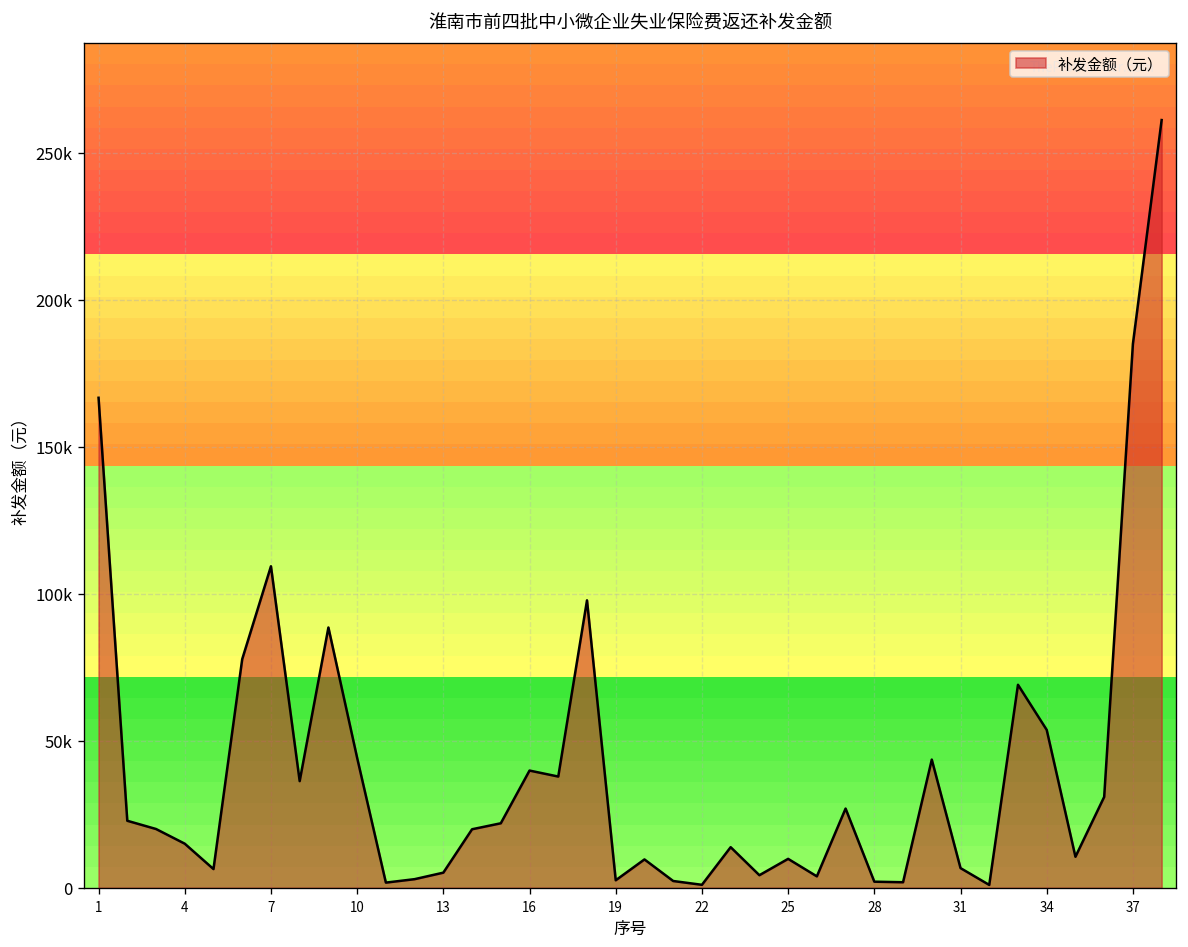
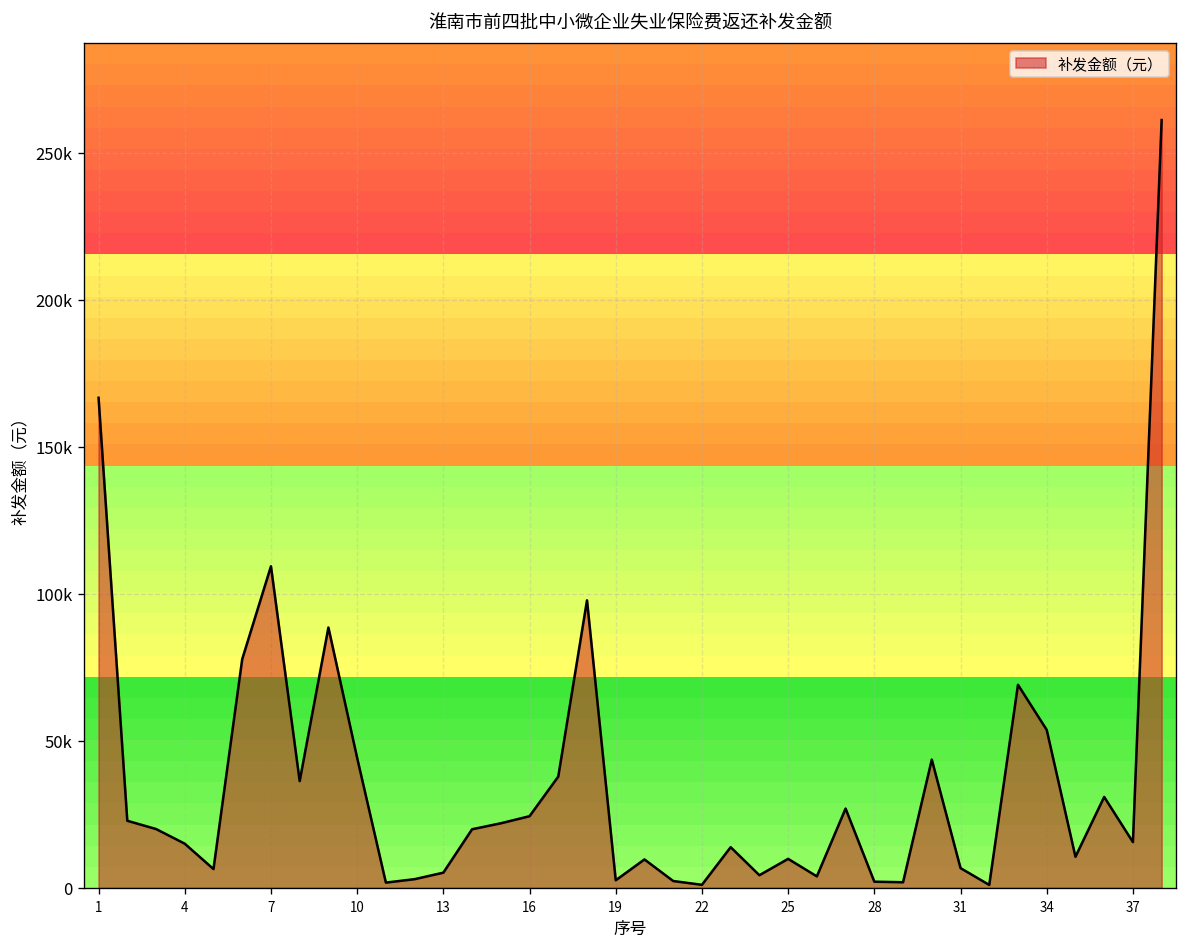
补发金额（元）, 16: 40000 -> 24000
补发金额（元）, 37: 185000 -> 16000
